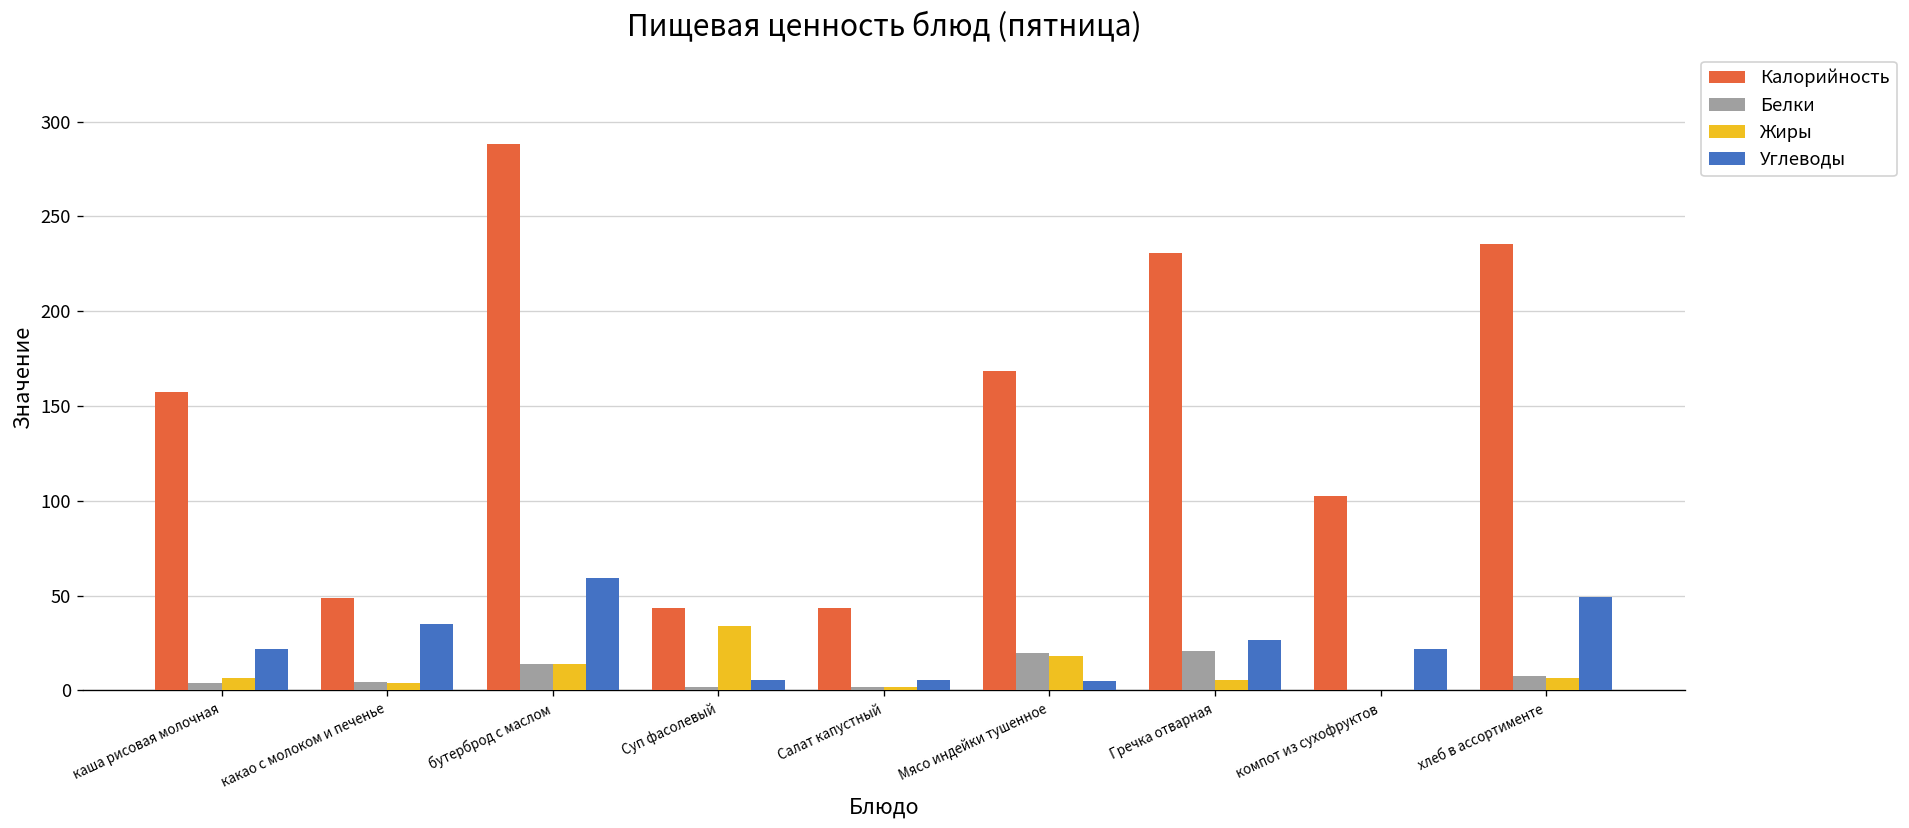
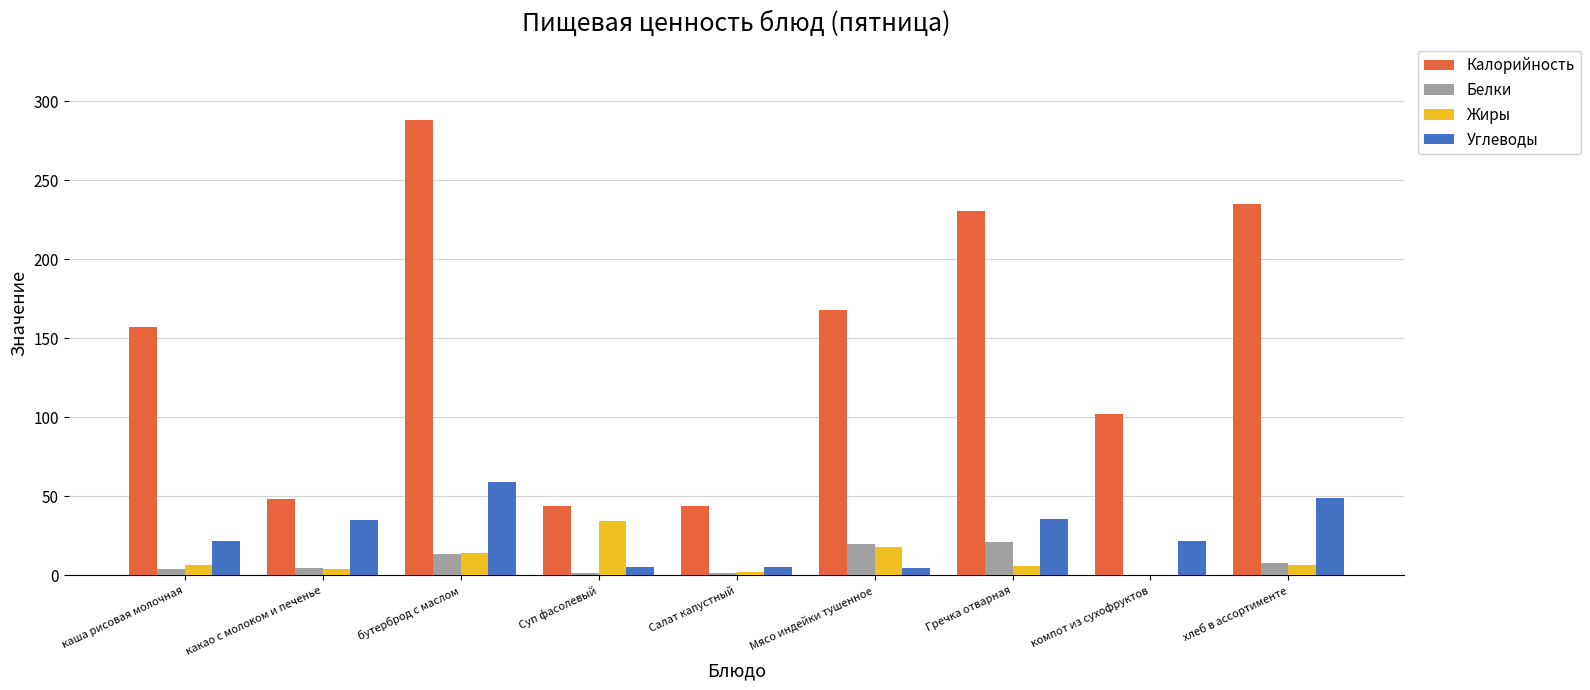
Углеводы, Гречка отварная: 27 -> 36
